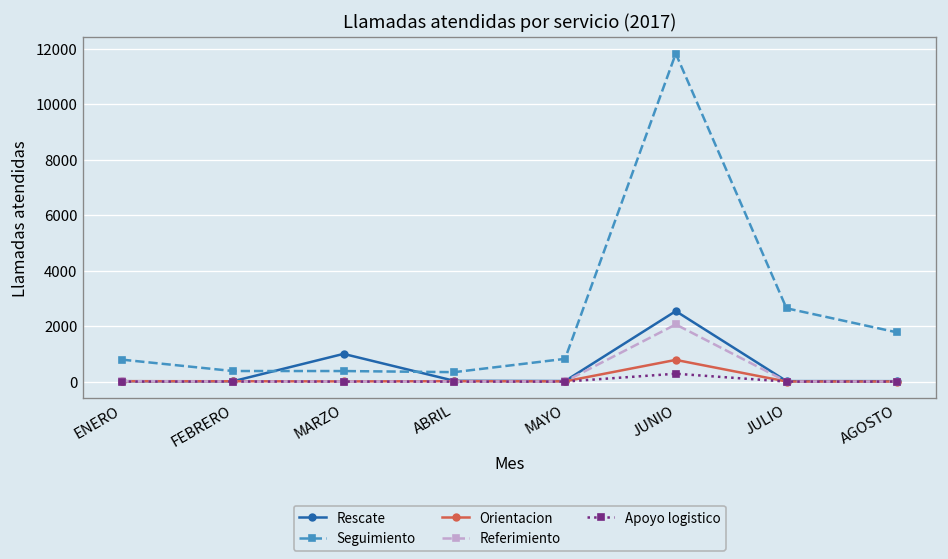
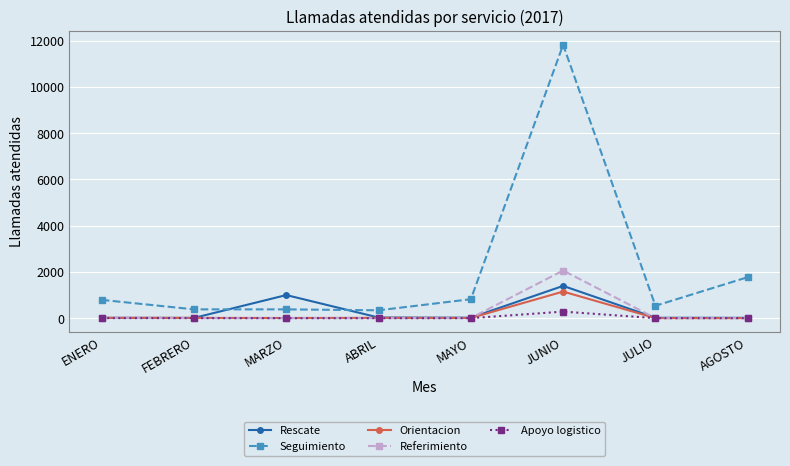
Rescate, JUNIO: 2500 -> 1400
Orientacion, JUNIO: 800 -> 1200
Seguimiento, JULIO: 2600 -> 500
